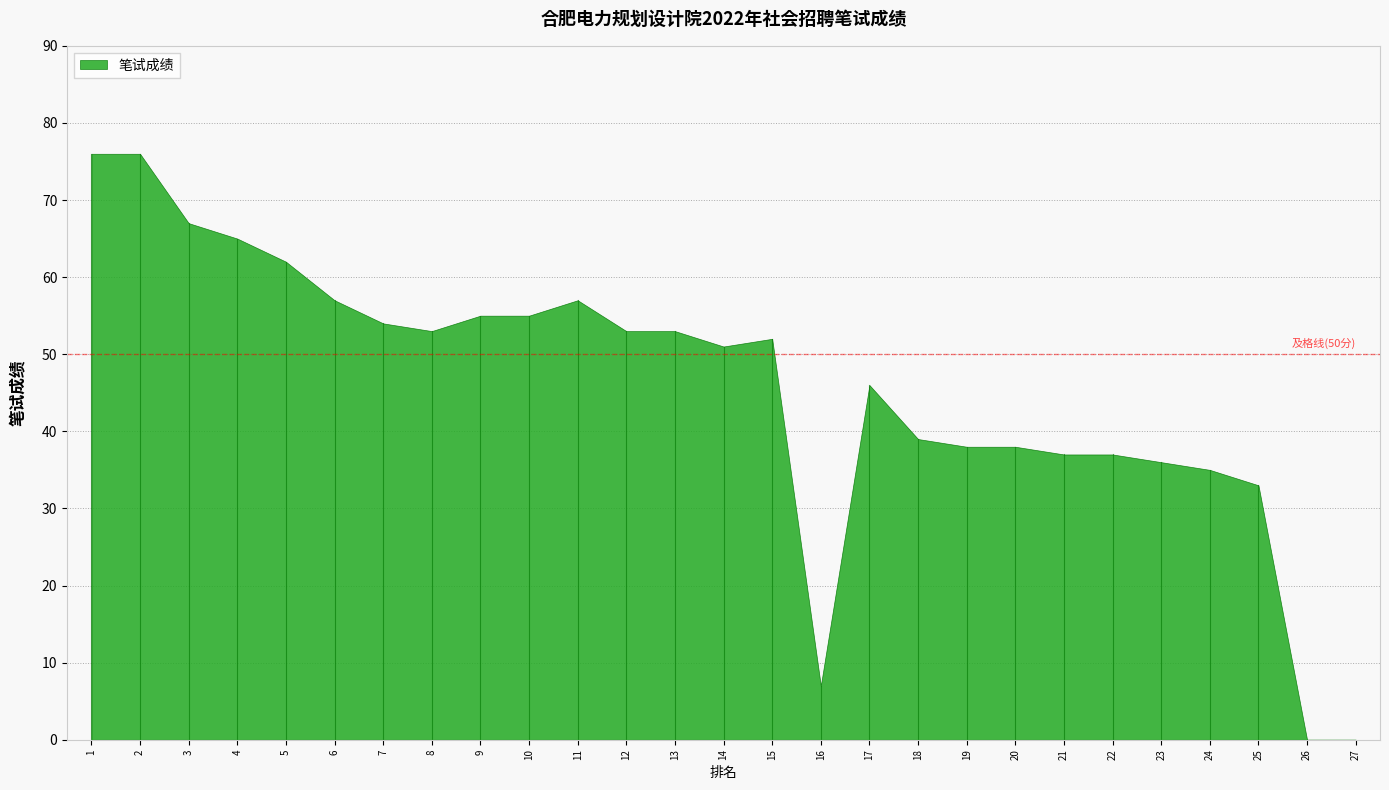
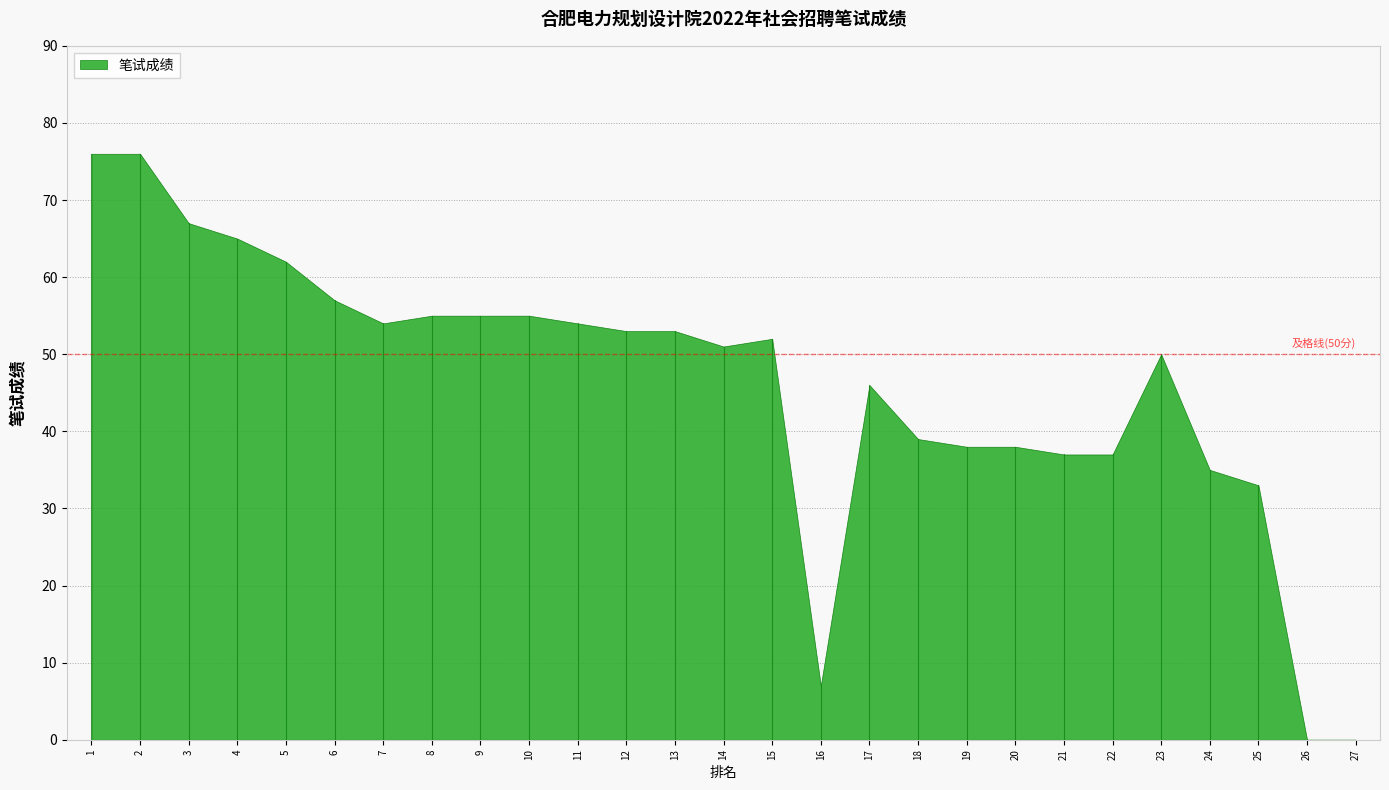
笔试成绩, 8: 53 -> 55
笔试成绩, 11: 57 -> 54
笔试成绩, 23: 36 -> 50
